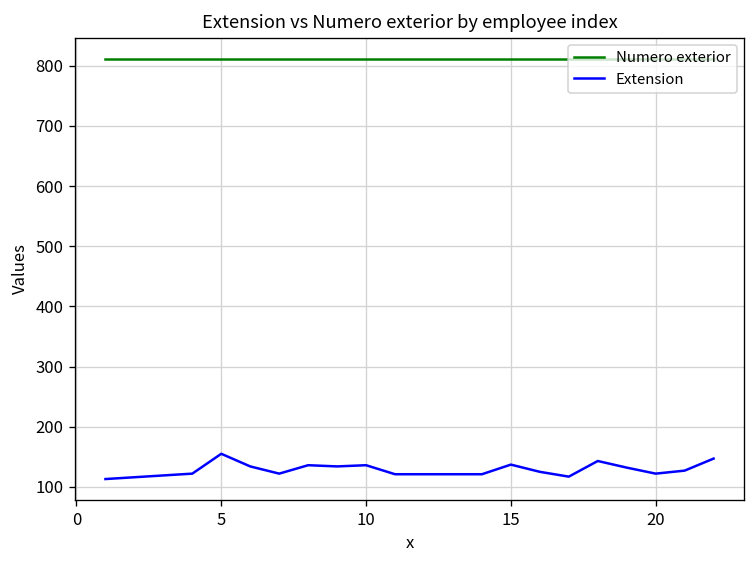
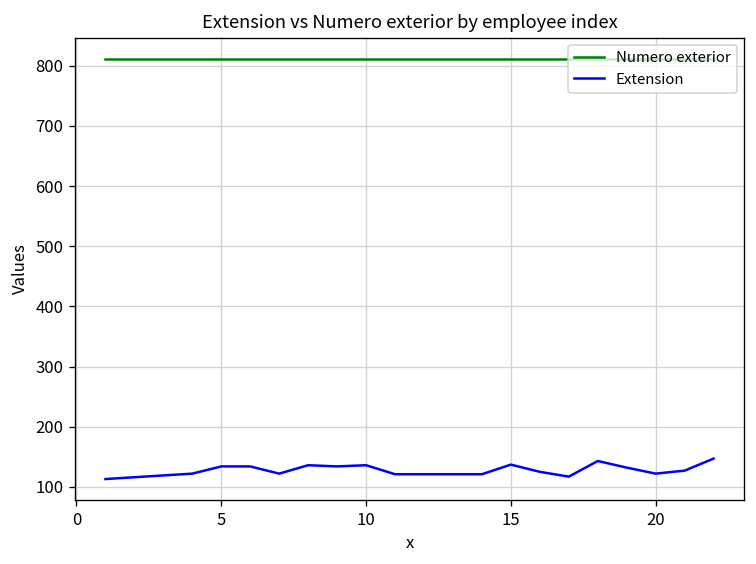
Extension, 5: 160 -> 130
